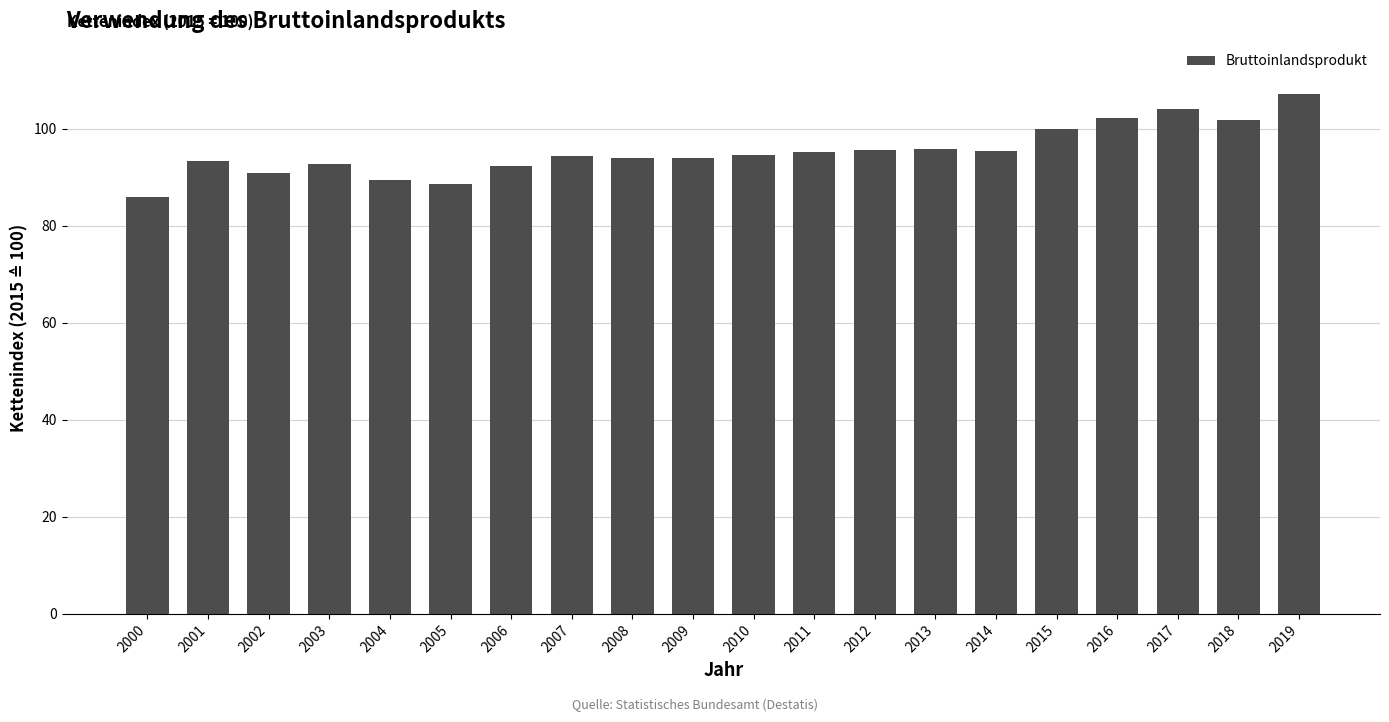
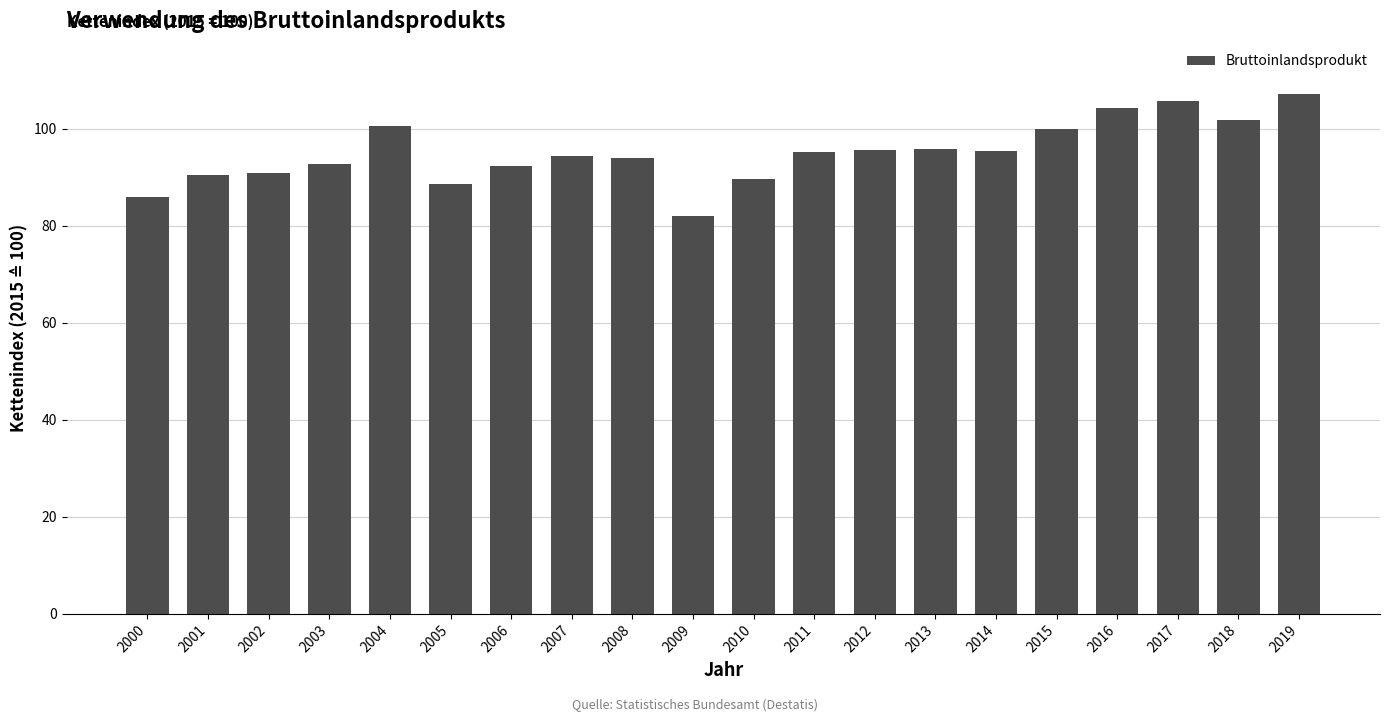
2001: 93 -> 90
2004: 89 -> 101
2009: 94 -> 82
2010: 95 -> 90
2016: 102 -> 104
2017: 104 -> 106
